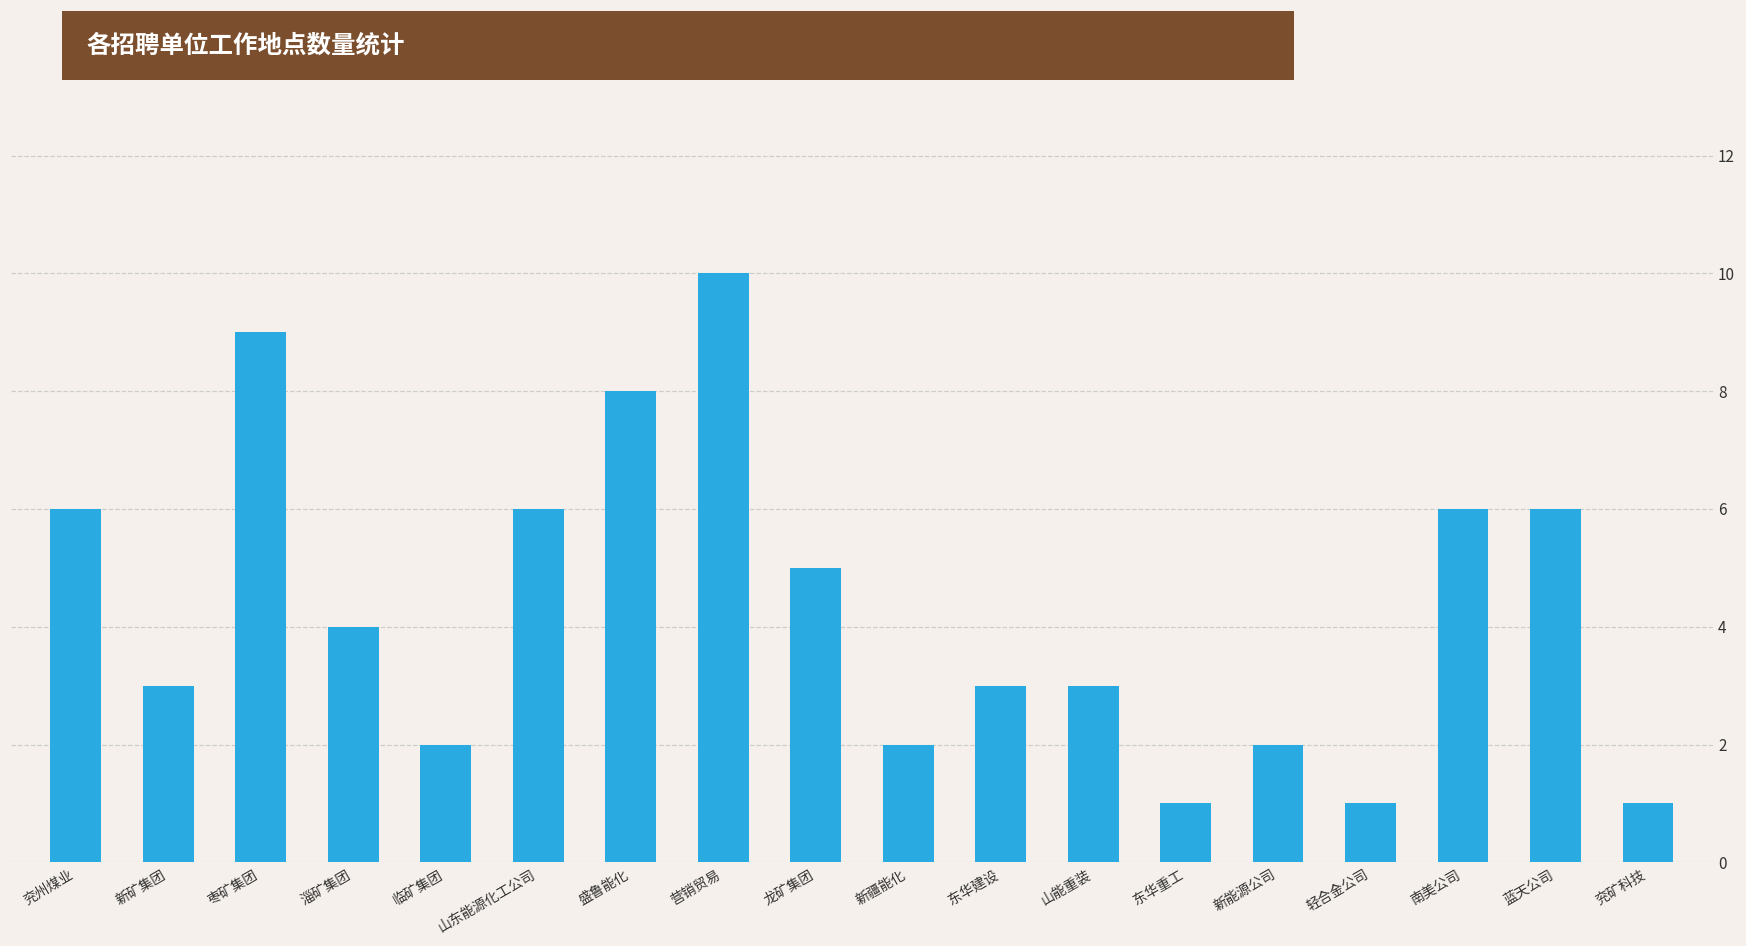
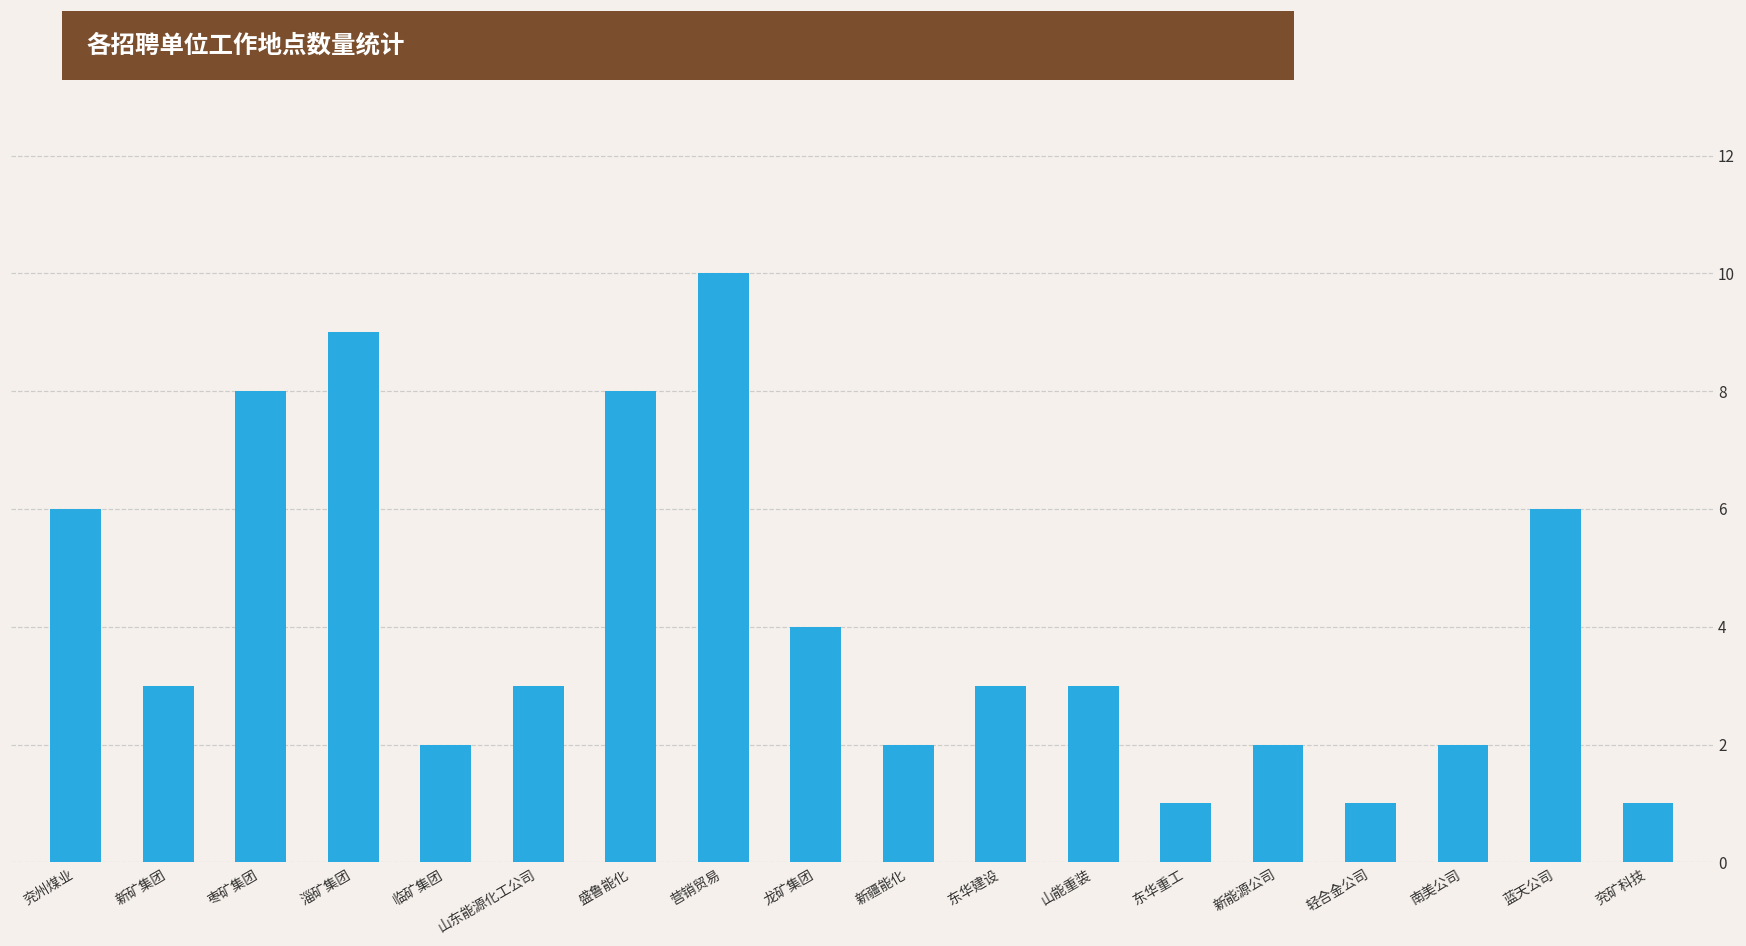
枣矿集团: 9 -> 8
淄矿集团: 4 -> 9
山东能源化工公司: 6 -> 3
龙矿集团: 5 -> 4
南美公司: 6 -> 2
